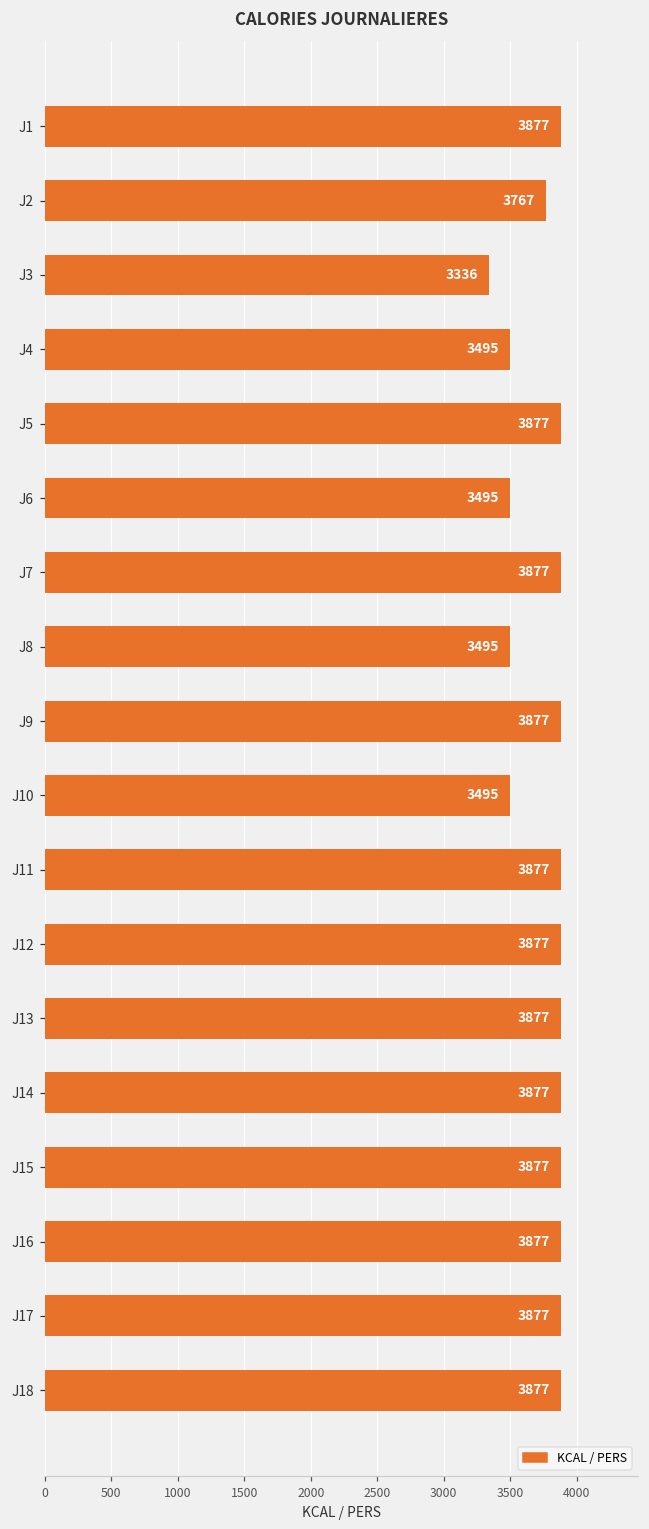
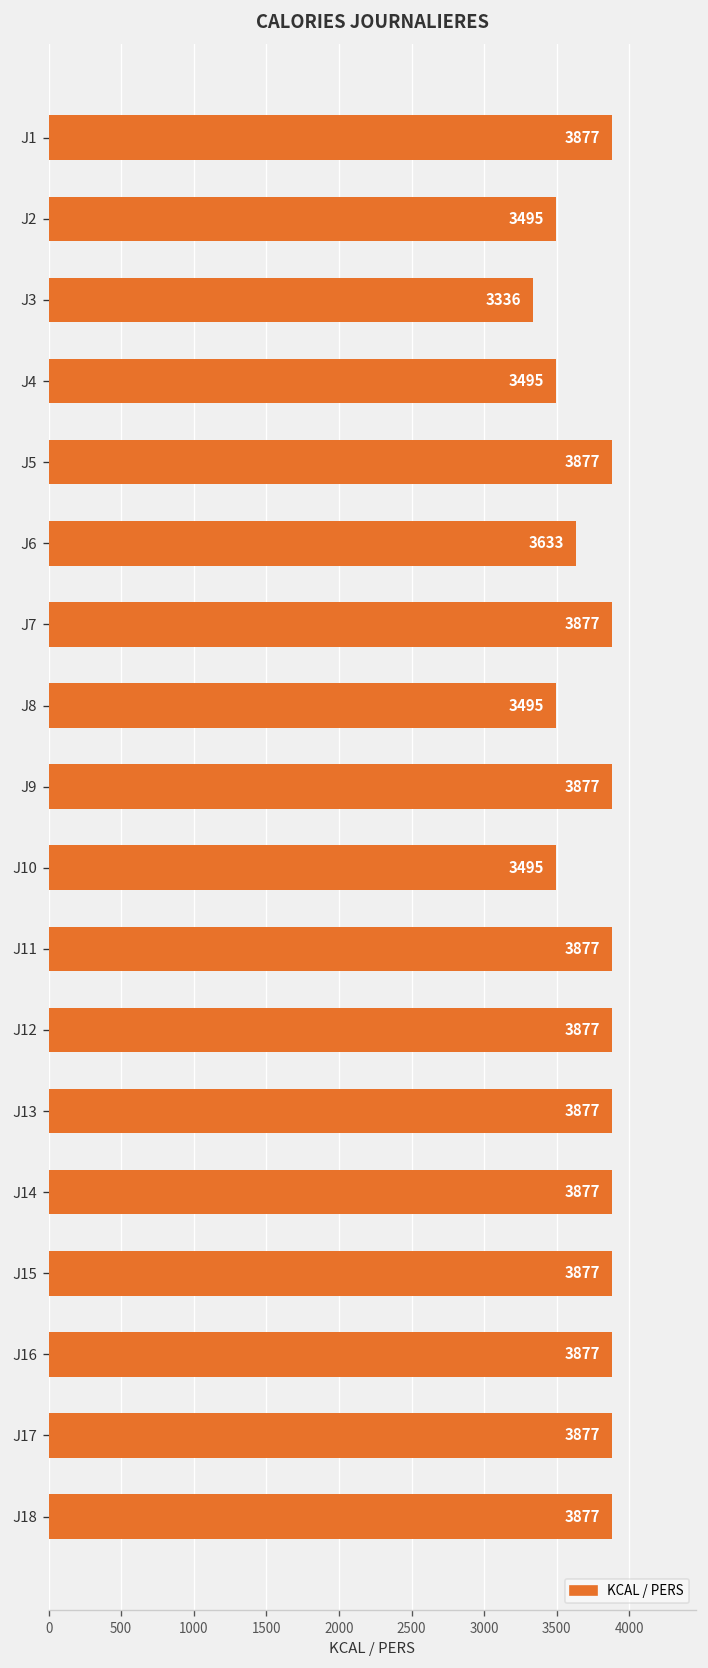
J2: 3767 -> 3495
J6: 3495 -> 3633
